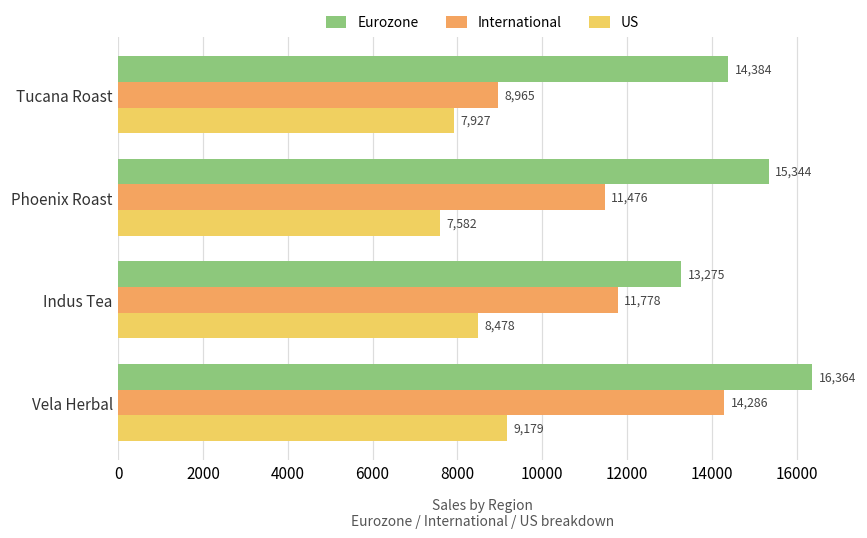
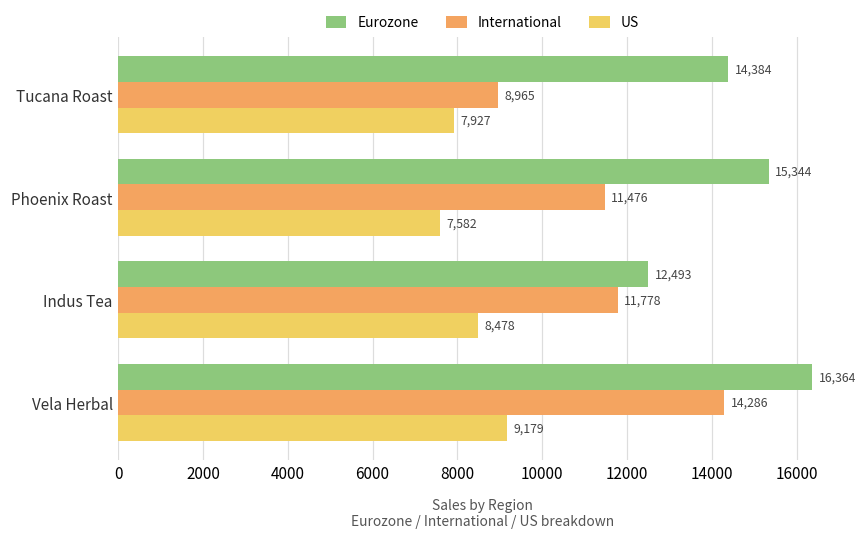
Eurozone, Indus Tea: 13,275 -> 12,493
